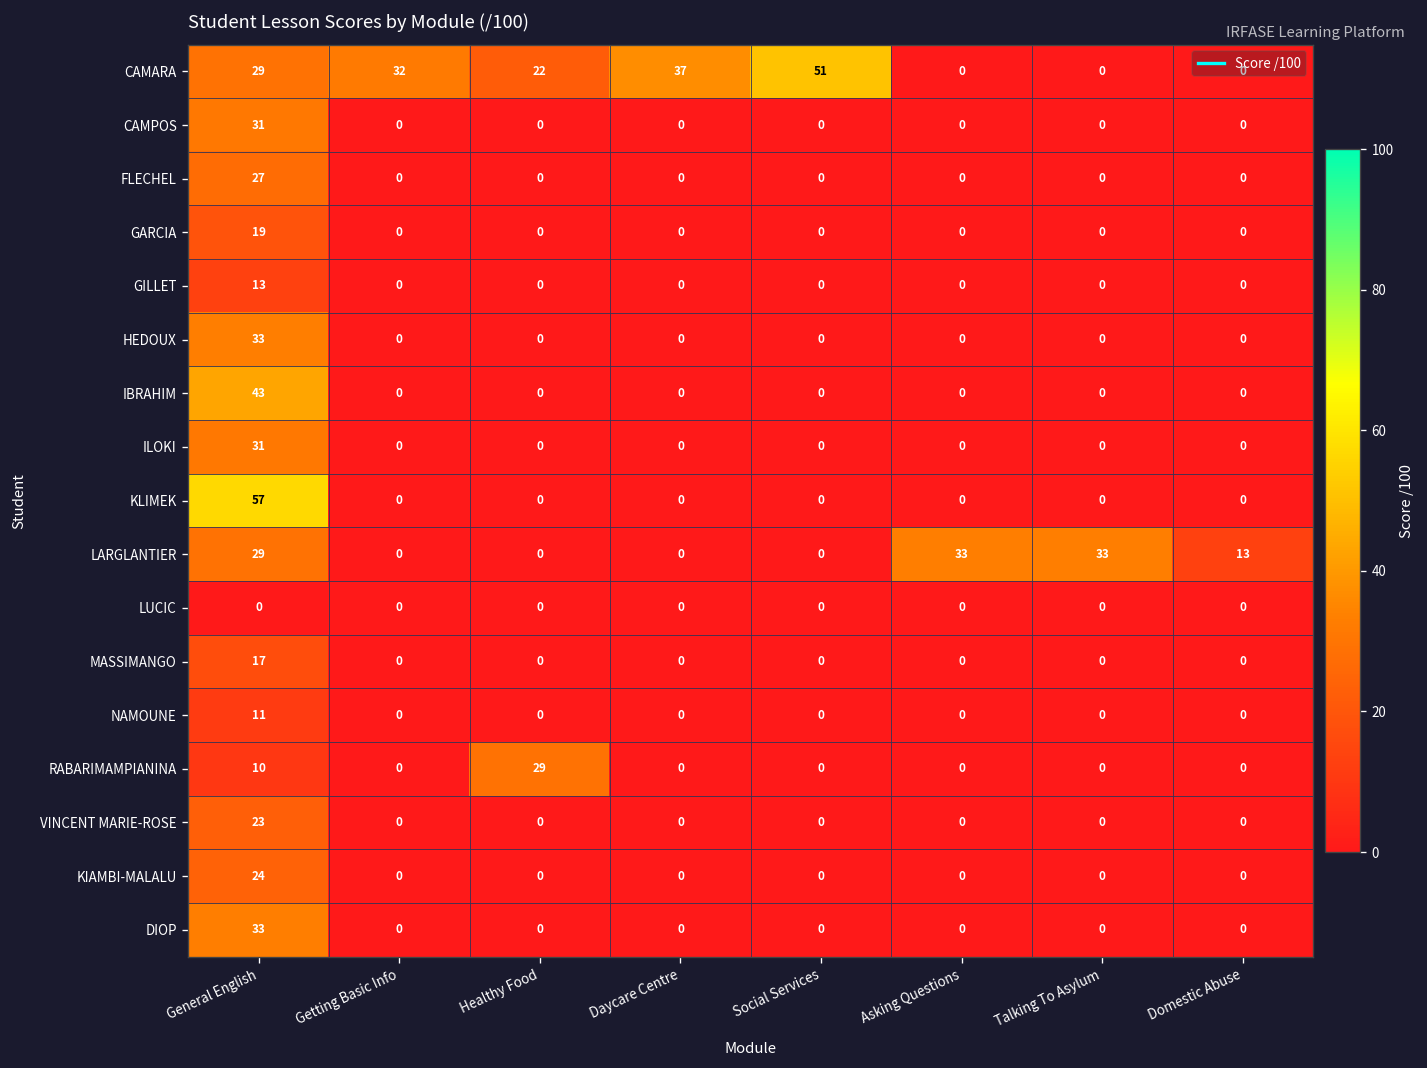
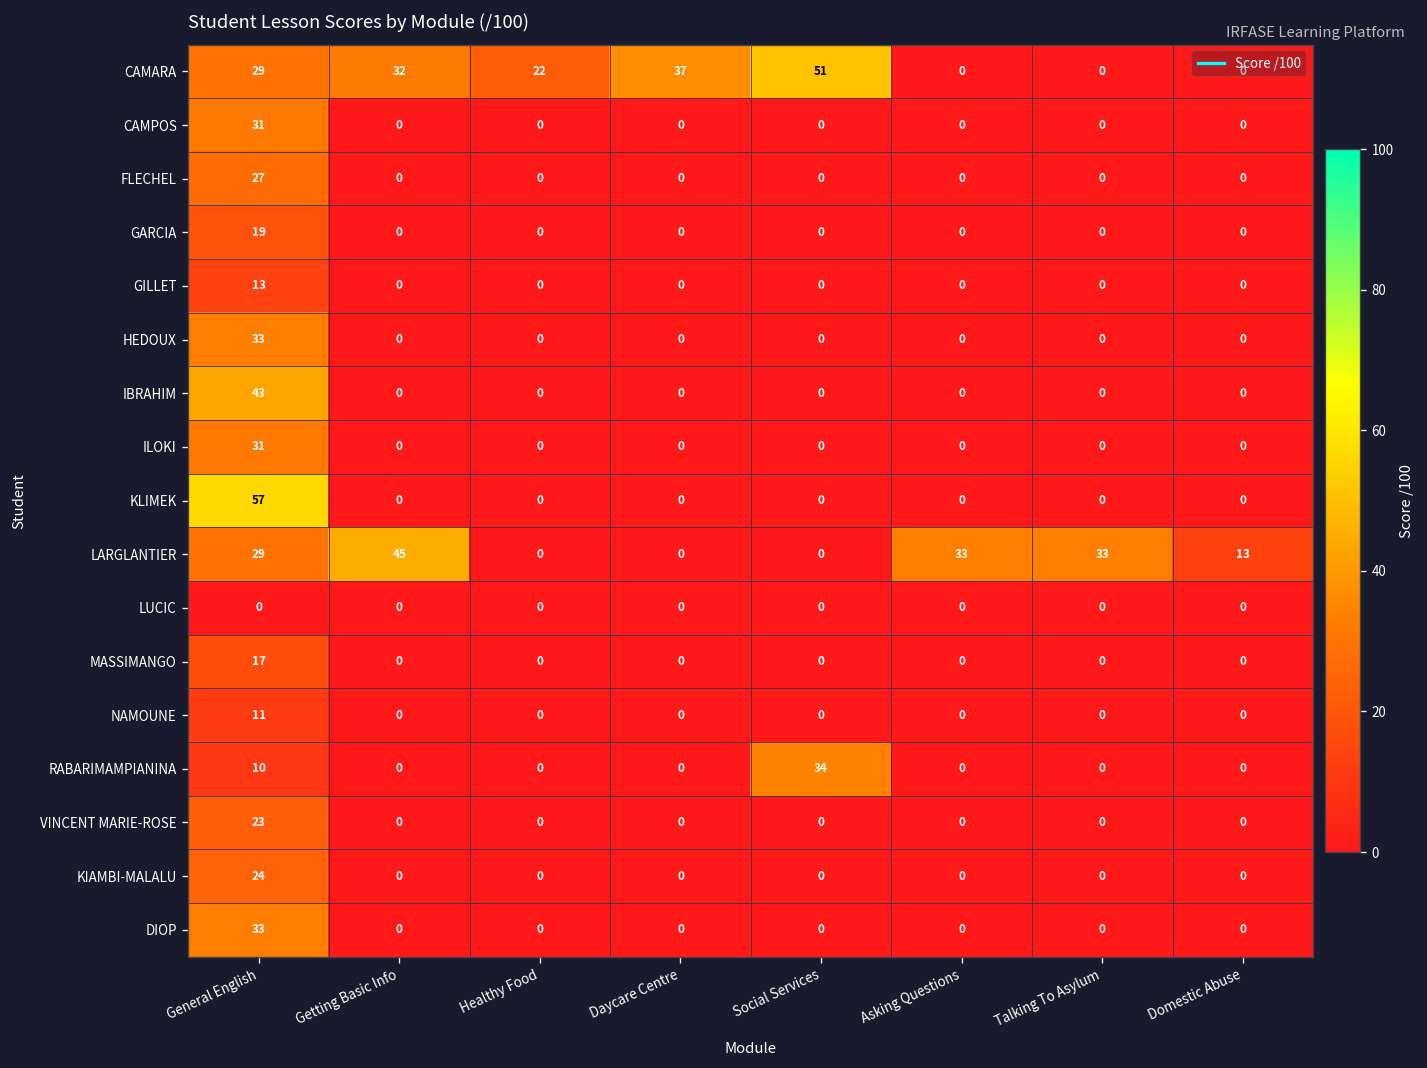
LARGLANTIER, Getting Basic Info: 0 -> 45
RABARIMAMPIANINA, Healthy Food: 29 -> 0
RABARIMAMPIANINA, Social Services: 0 -> 34
